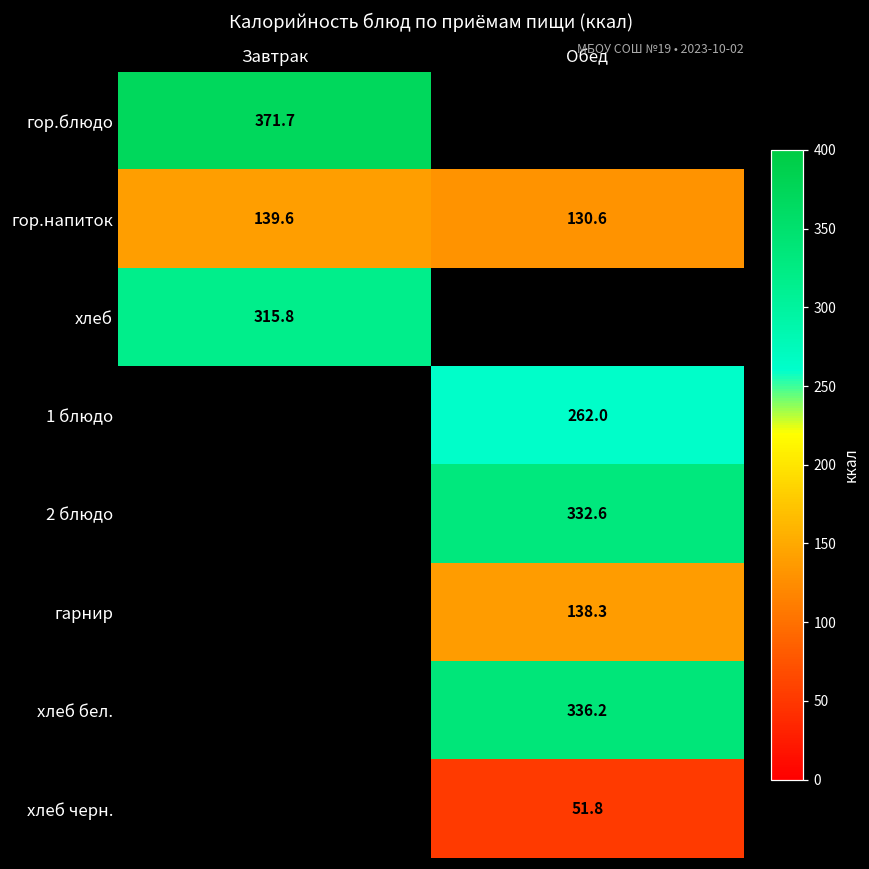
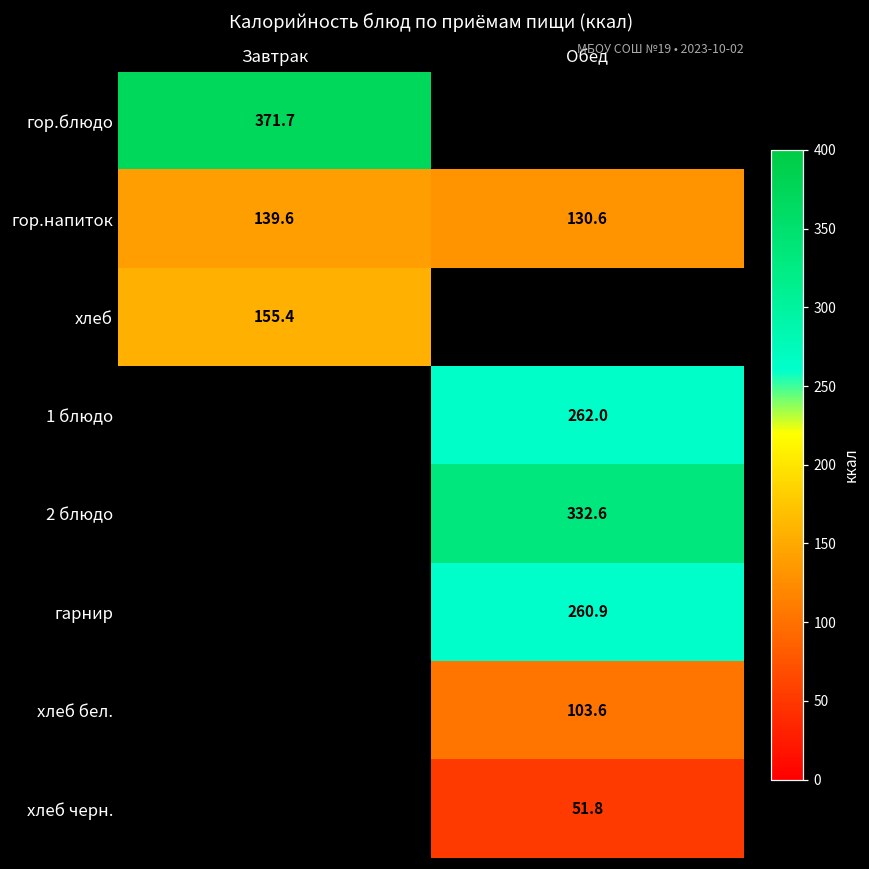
хлеб, Завтрак: 315.8 -> 155.4
гарнир, Обед: 138.3 -> 260.9
хлеб бел., Обед: 336.2 -> 103.6
